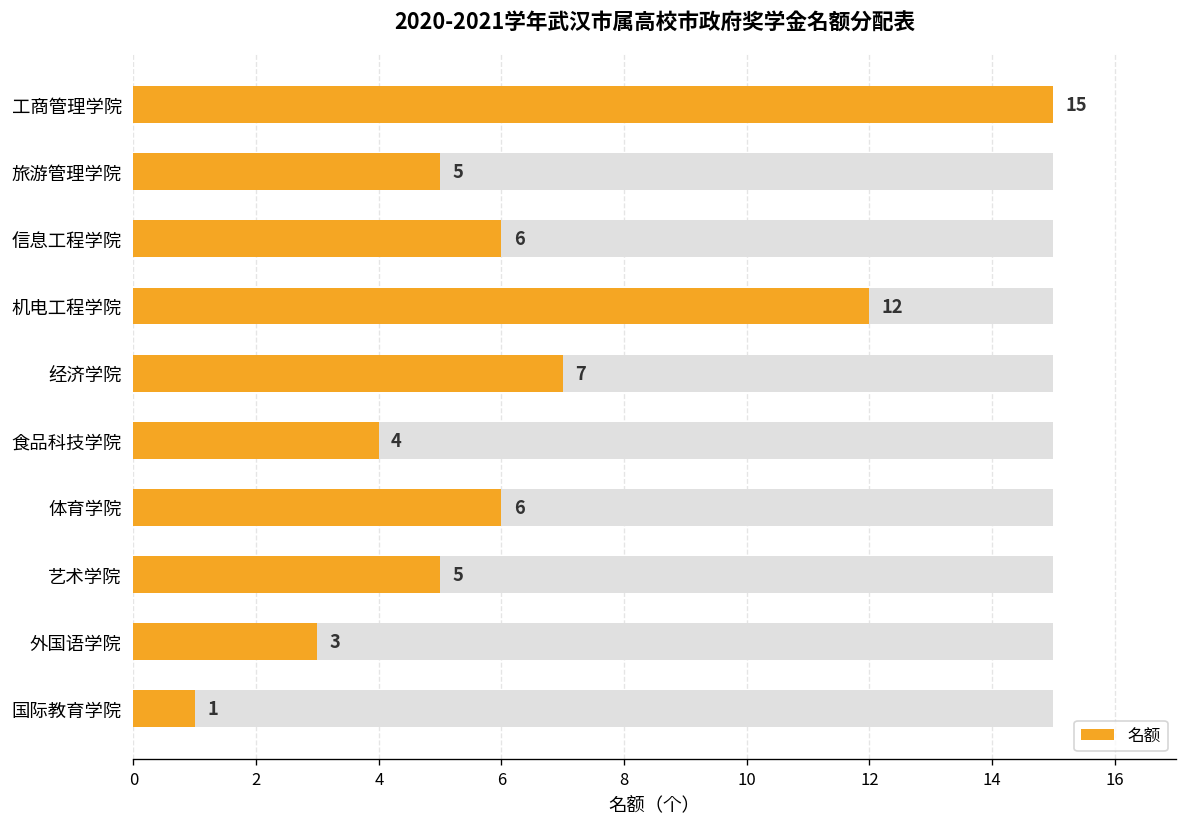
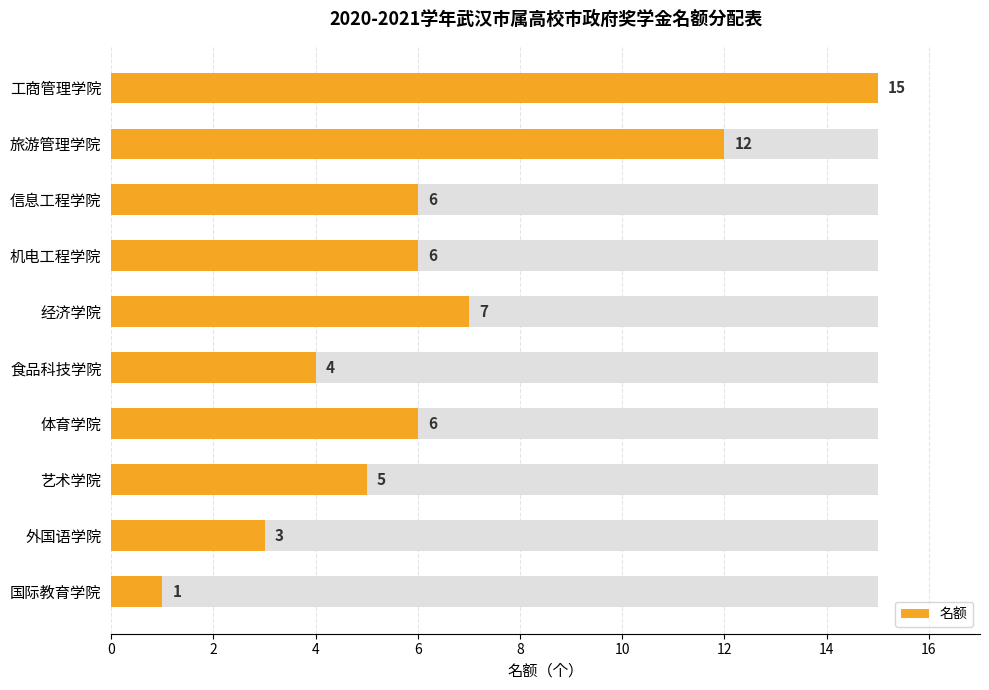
名额, 旅游管理学院: 5 -> 12
名额, 机电工程学院: 12 -> 6
